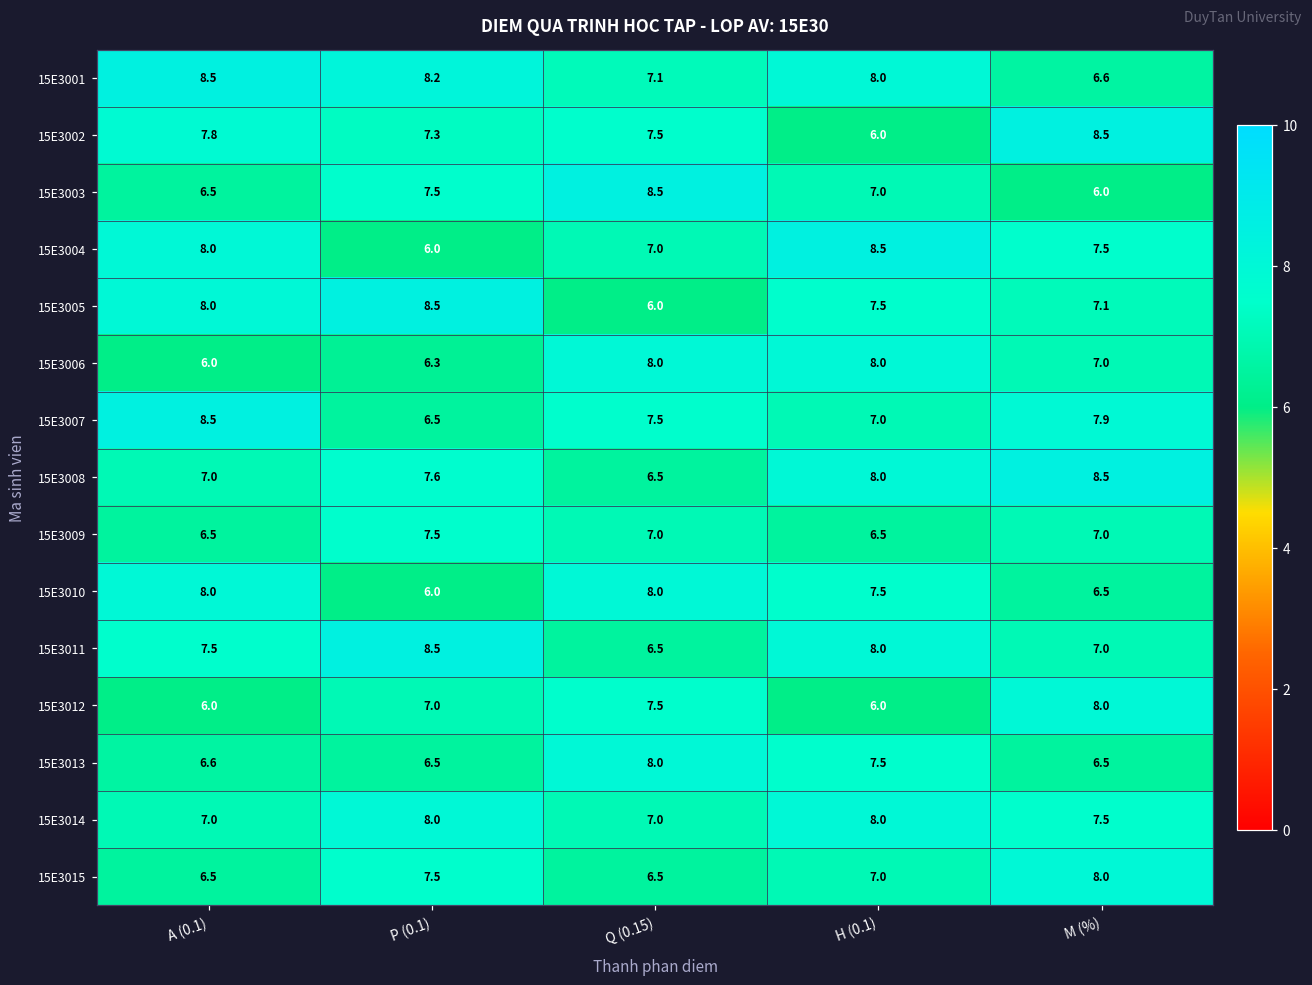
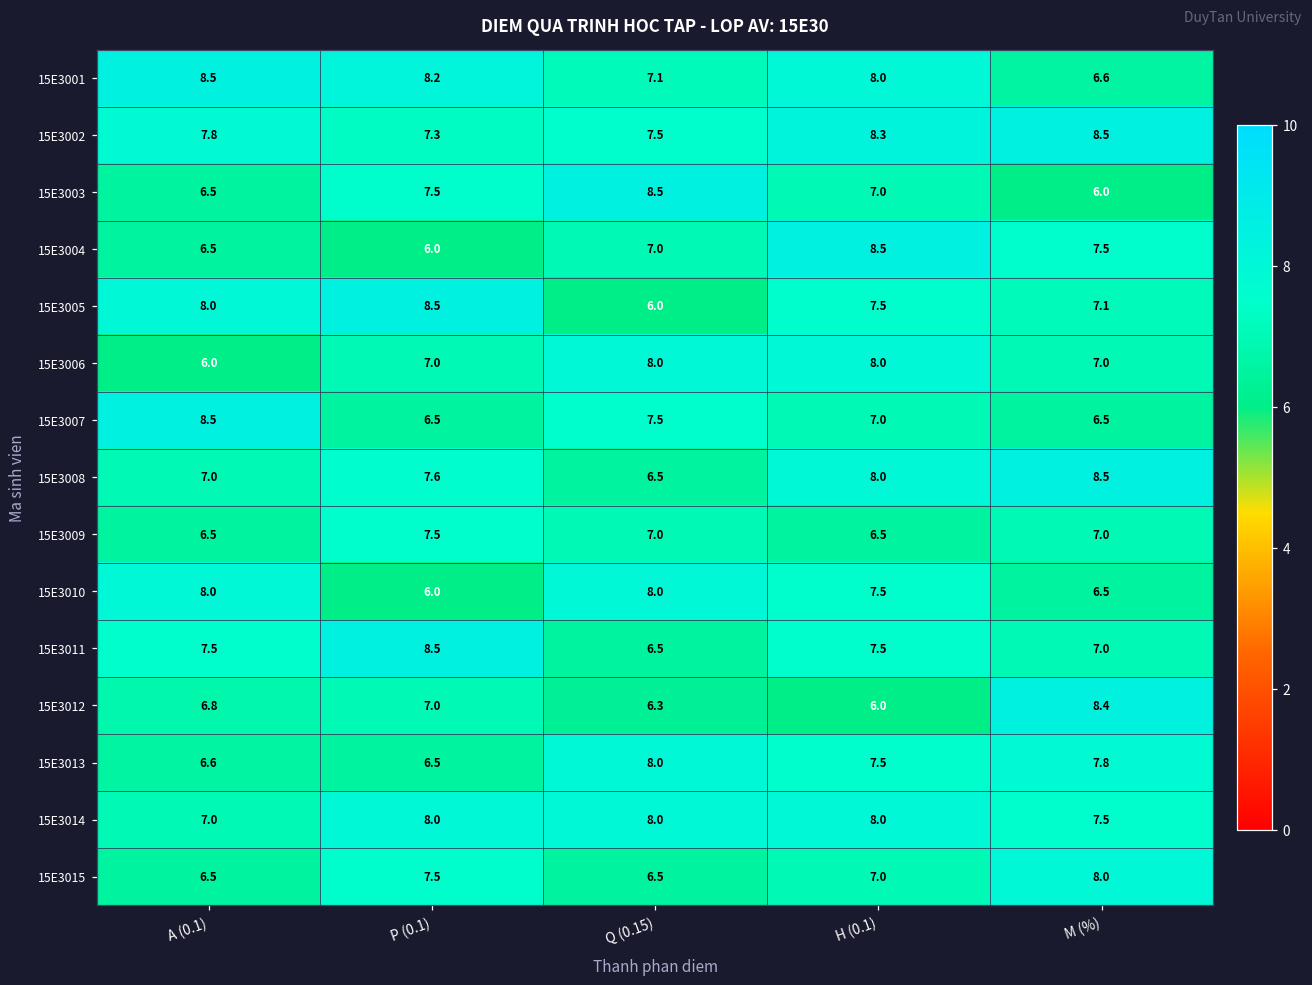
15E3002, H (0.1): 6.0 -> 8.3
15E3004, A (0.1): 8.0 -> 6.5
15E3006, P (0.1): 6.3 -> 7.0
15E3007, M (%): 7.9 -> 6.5
15E3011, H (0.1): 8.0 -> 7.5
15E3012, A (0.1): 6.0 -> 6.8
15E3012, Q (0.15): 7.5 -> 6.3
15E3012, M (%): 8.0 -> 8.4
15E3013, M (%): 6.5 -> 7.8
15E3014, Q (0.15): 7.0 -> 8.0
